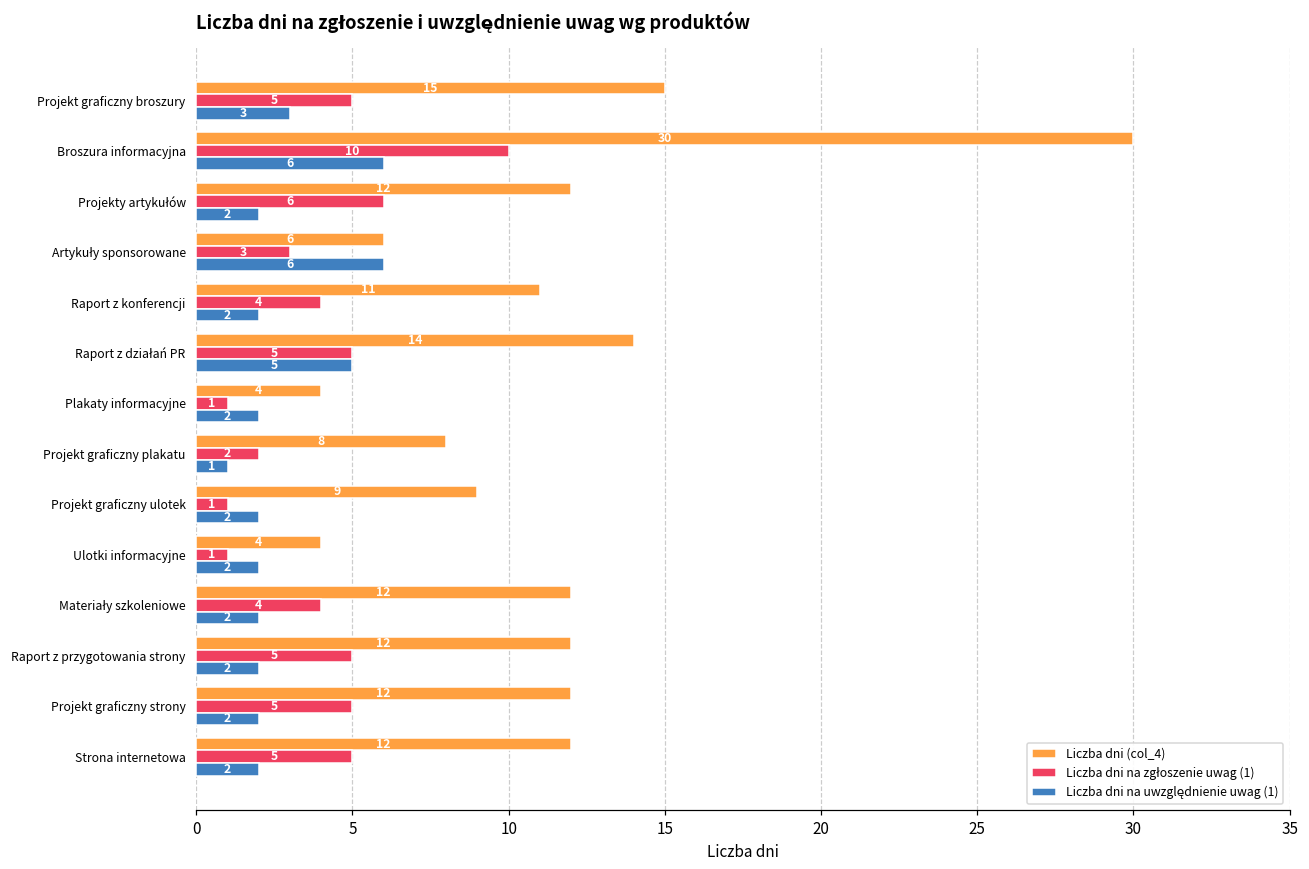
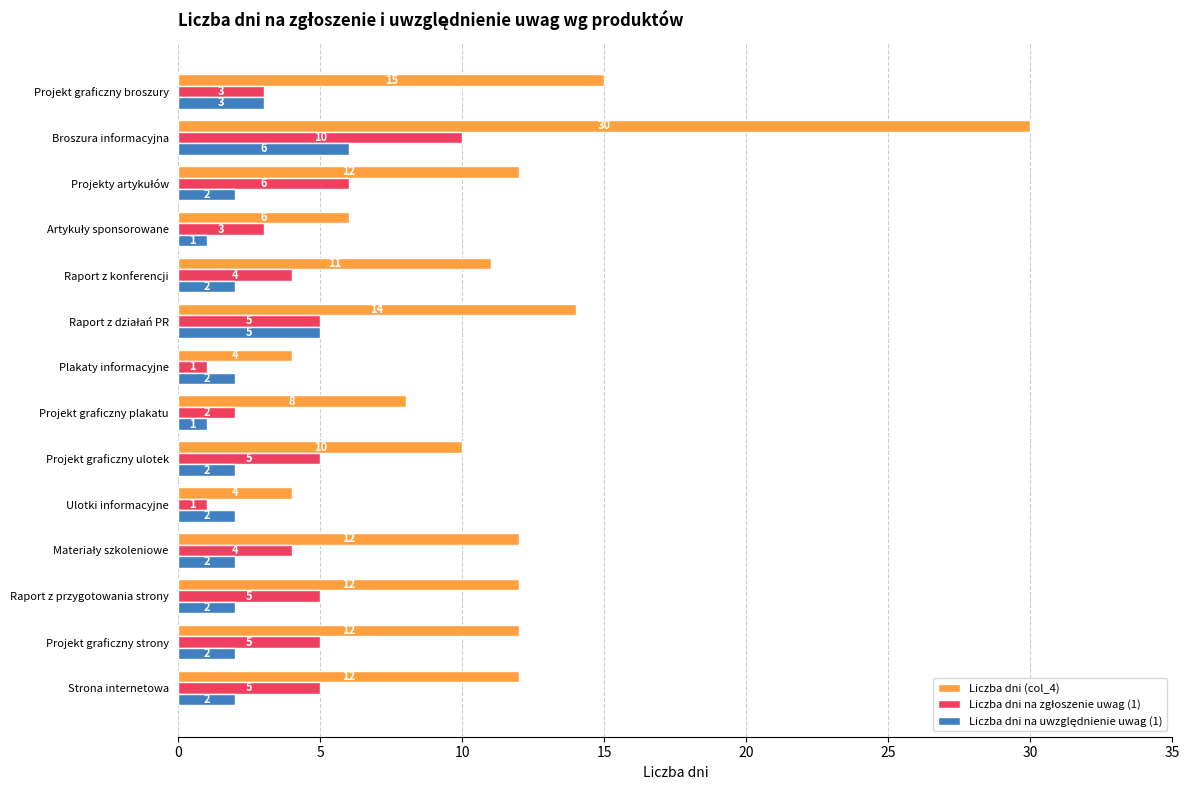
Liczba dni na zgłoszenie uwag (1), Projekt graficzny broszury: 5 -> 3
Liczba dni na uwzględnienie uwag (1), Artykuły sponsorowane: 6 -> 1
Liczba dni (col_4), Projekt graficzny ulotek: 9 -> 10
Liczba dni na zgłoszenie uwag (1), Projekt graficzny ulotek: 1 -> 5
